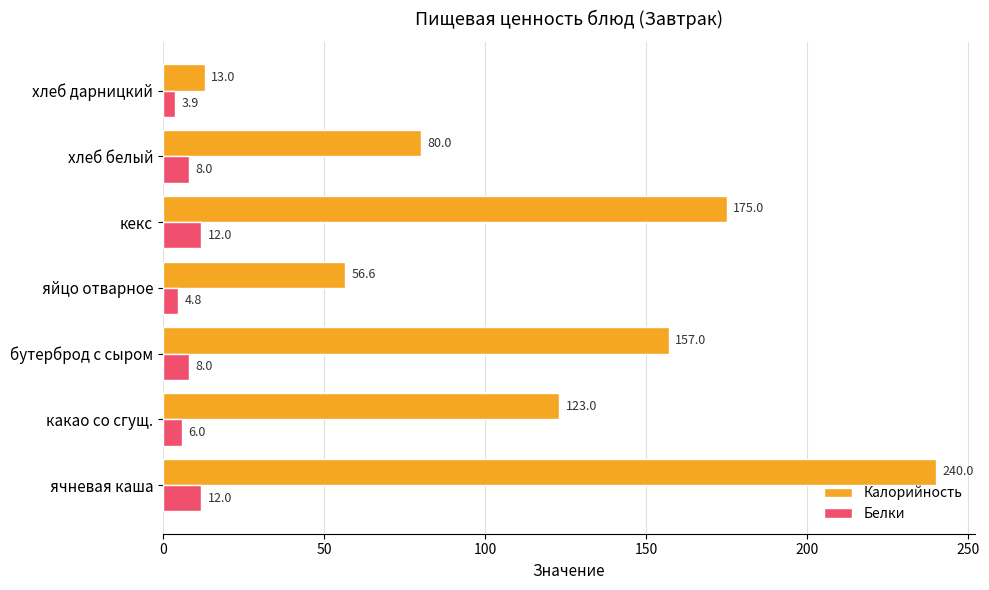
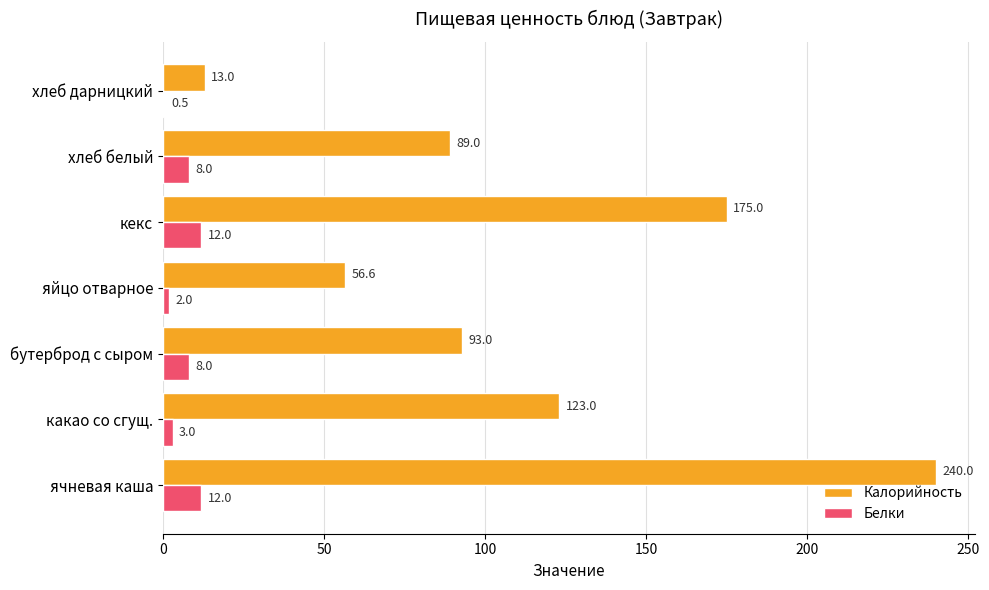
Белки, хлеб дарницкий: 3.9 -> 0.5
Калорийность, хлеб белый: 80.0 -> 89.0
Белки, яйцо отварное: 4.8 -> 2.0
Калорийность, бутерброд с сыром: 157.0 -> 93.0
Белки, какао со сгущ.: 6.0 -> 3.0
